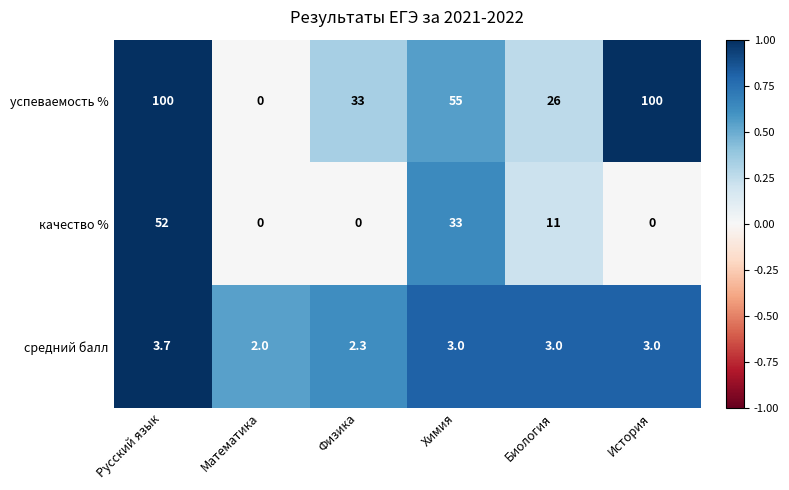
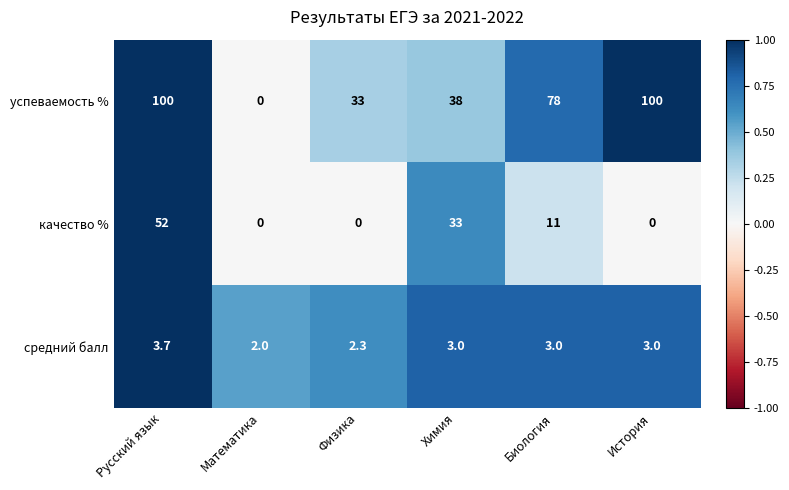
успеваемость %, Химия: 55 -> 38
успеваемость %, Биология: 26 -> 78
